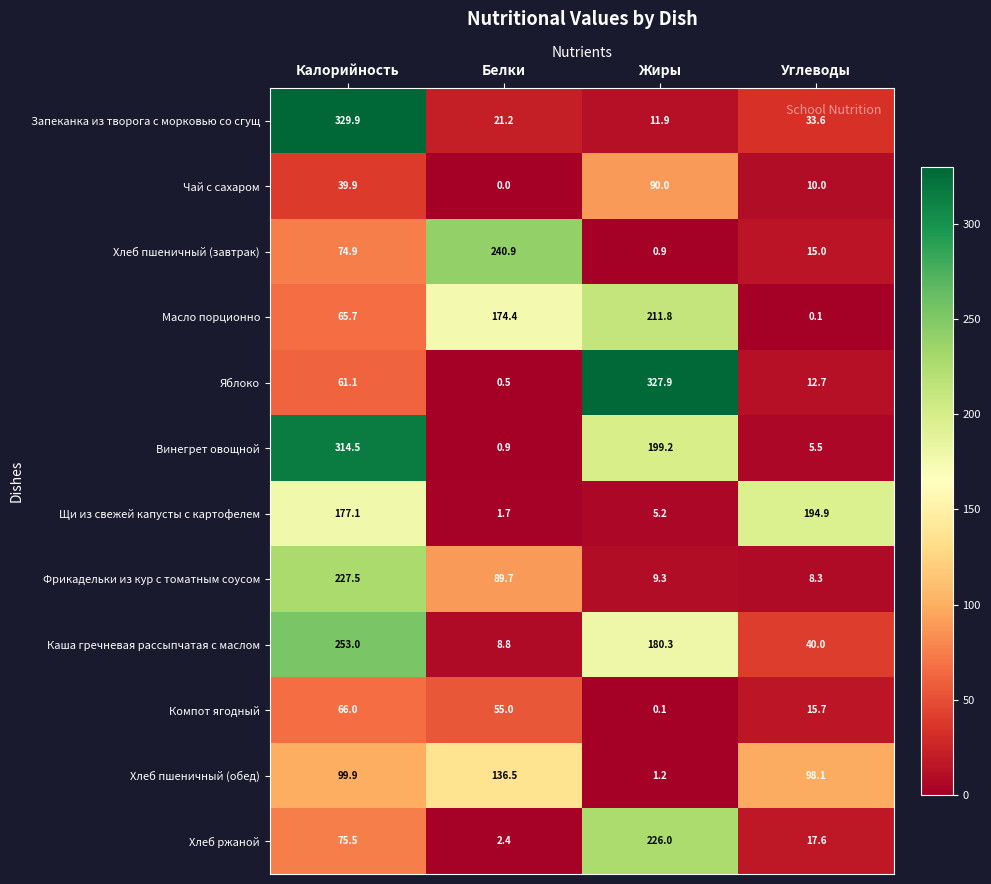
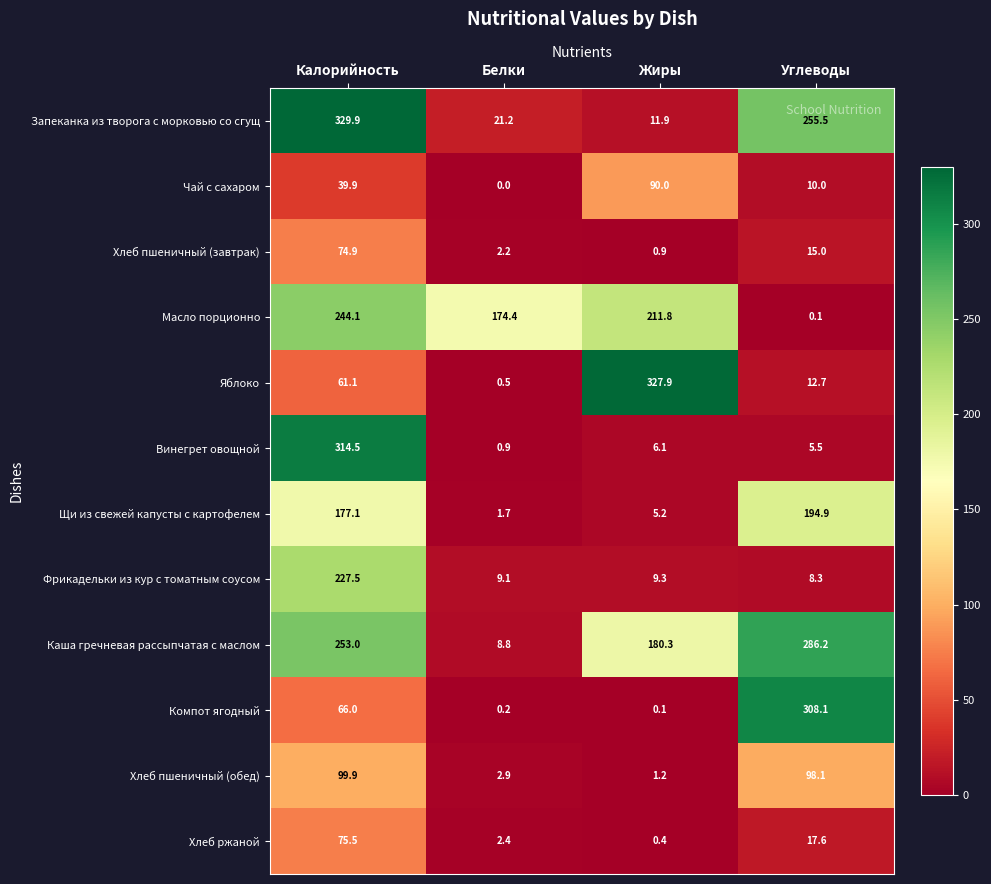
Запеканка из творога с морковью со сгущ, Углеводы: 33.6 -> 255.5
Хлеб пшеничный (завтрак), Белки: 240.9 -> 2.2
Масло порционно, Калорийность: 65.7 -> 244.1
Винегрет овощной, Жиры: 199.2 -> 6.1
Фрикадельки из кур с томатным соусом, Белки: 89.7 -> 9.1
Каша гречневая рассыпчатая с маслом, Углеводы: 40.0 -> 286.2
Компот ягодный, Белки: 55.0 -> 0.2
Компот ягодный, Углеводы: 15.7 -> 308.1
Хлеб пшеничный (обед), Белки: 136.5 -> 2.9
Хлеб ржаной, Жиры: 226.0 -> 0.4
